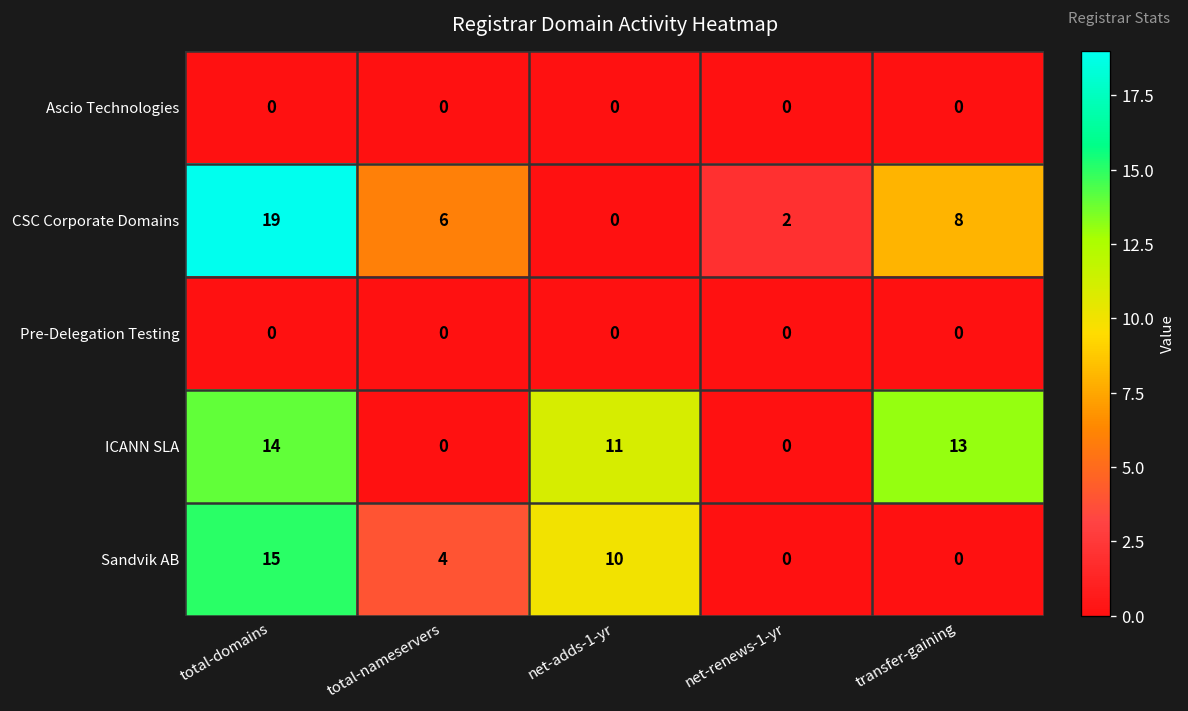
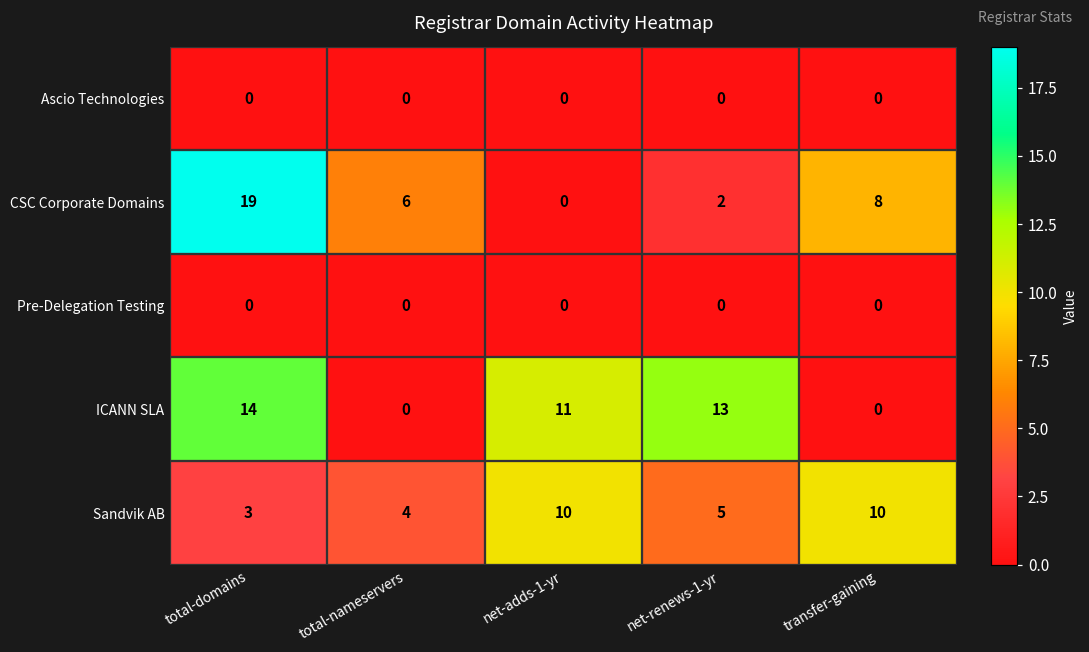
ICANN SLA, net-renews-1-yr: 0 -> 13
ICANN SLA, transfer-gaining: 13 -> 0
Sandvik AB, total-domains: 15 -> 3
Sandvik AB, net-renews-1-yr: 0 -> 5
Sandvik AB, transfer-gaining: 0 -> 10
